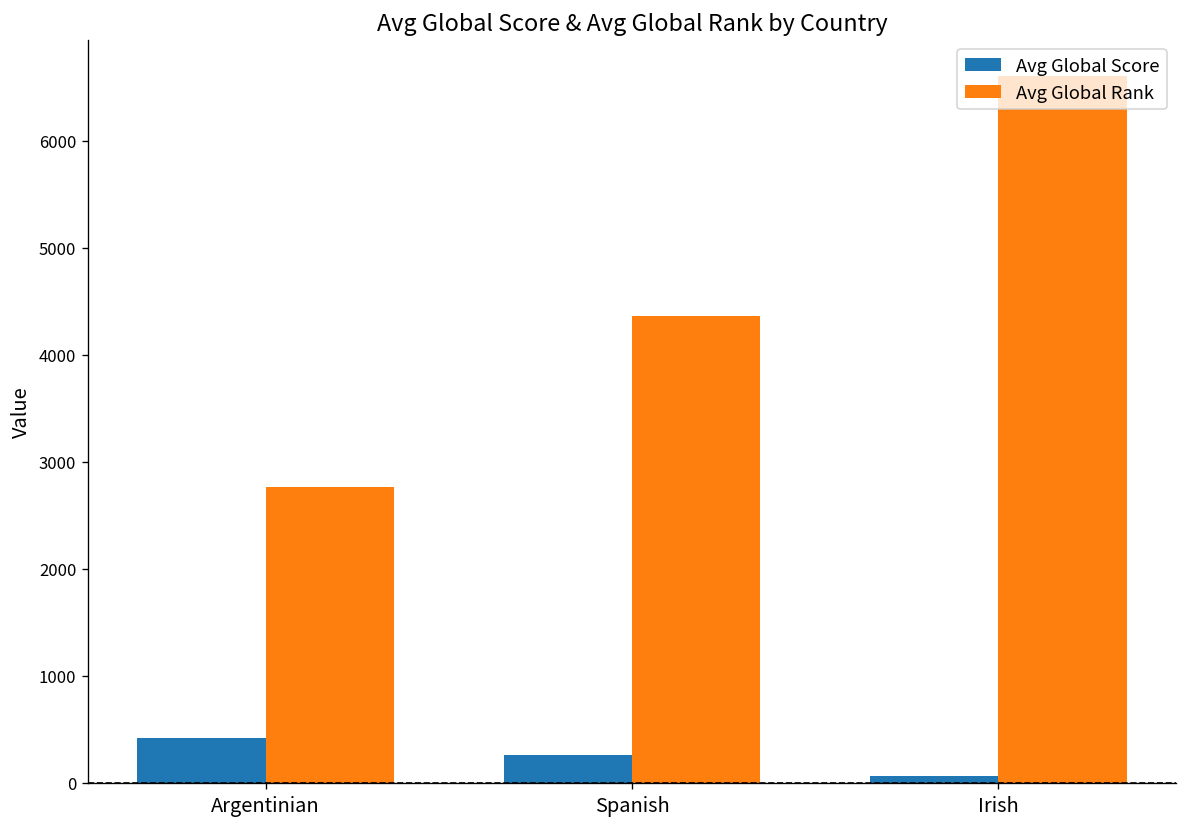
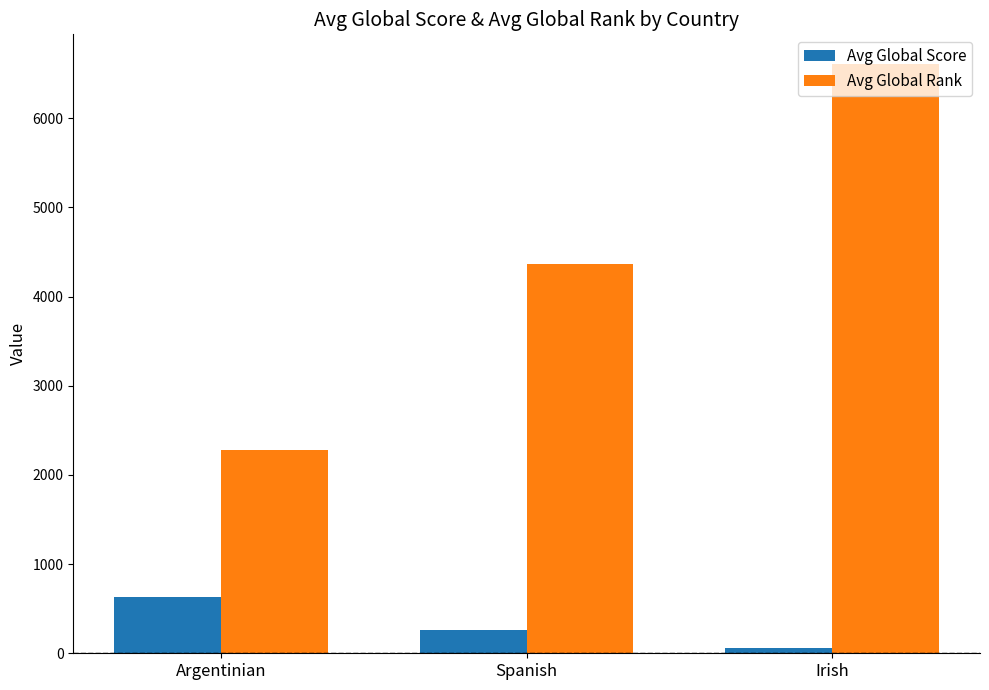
Avg Global Score, Argentinian: 400 -> 600
Avg Global Rank, Argentinian: 2800 -> 2300
